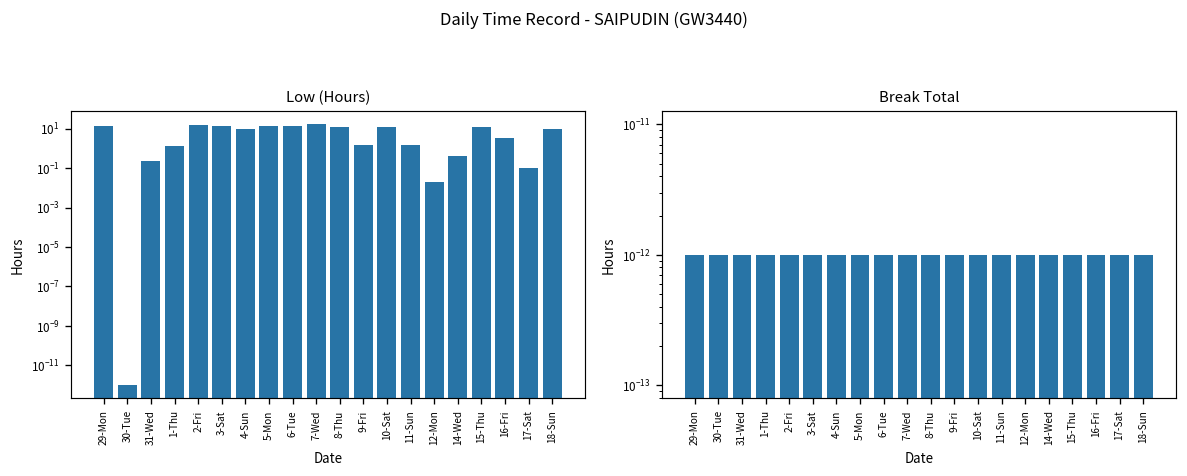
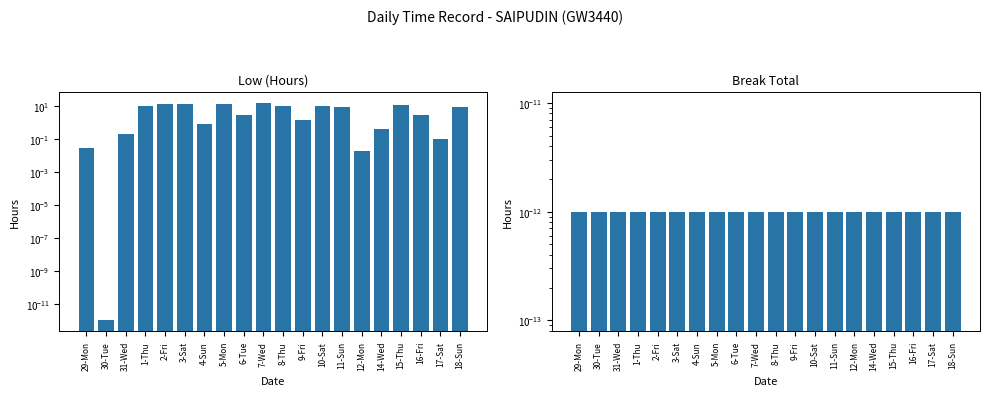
Low (Hours), 29-Mon: 10 -> 0.03
Low (Hours), 1-Thu: 1 -> 10
Low (Hours), 4-Sun: 10 -> 1
Low (Hours), 6-Tue: 10 -> 3
Low (Hours), 11-Sun: 1 -> 10
